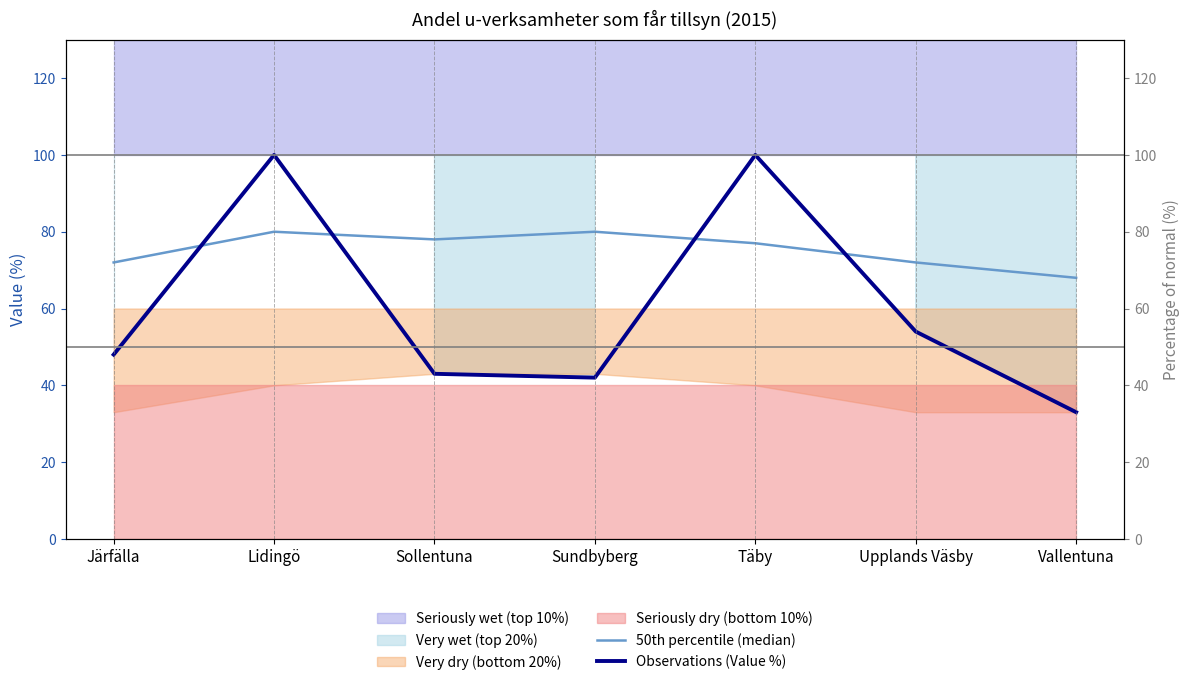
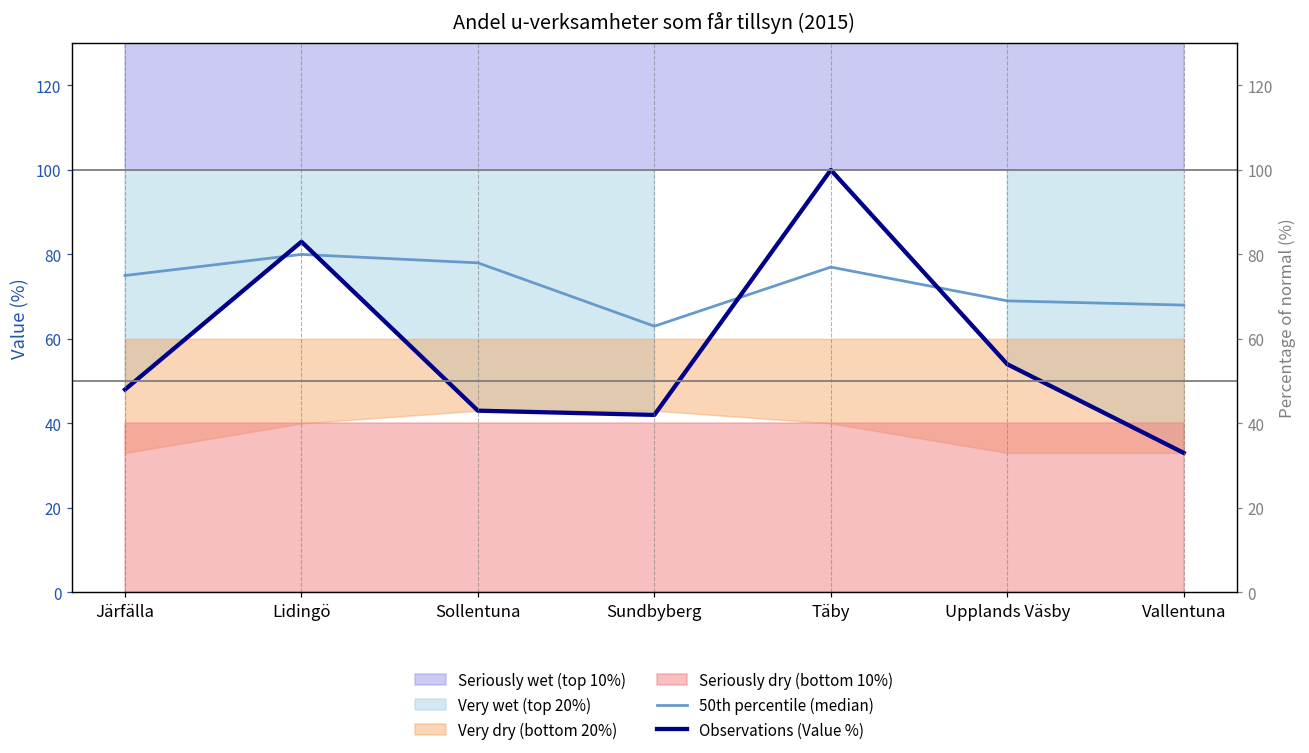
50th percentile (median), Järfälla: 72 -> 75
Observations (Value %), Lidingö: 100 -> 83
50th percentile (median), Sundbyberg: 80 -> 63
50th percentile (median), Upplands Väsby: 72 -> 69
